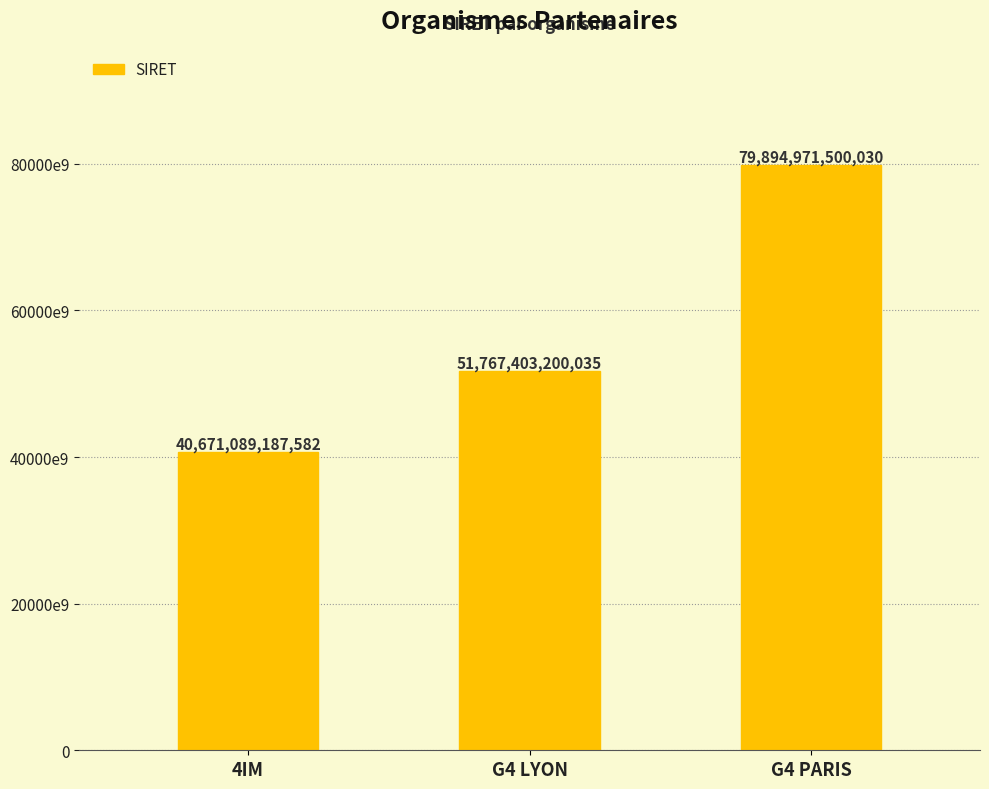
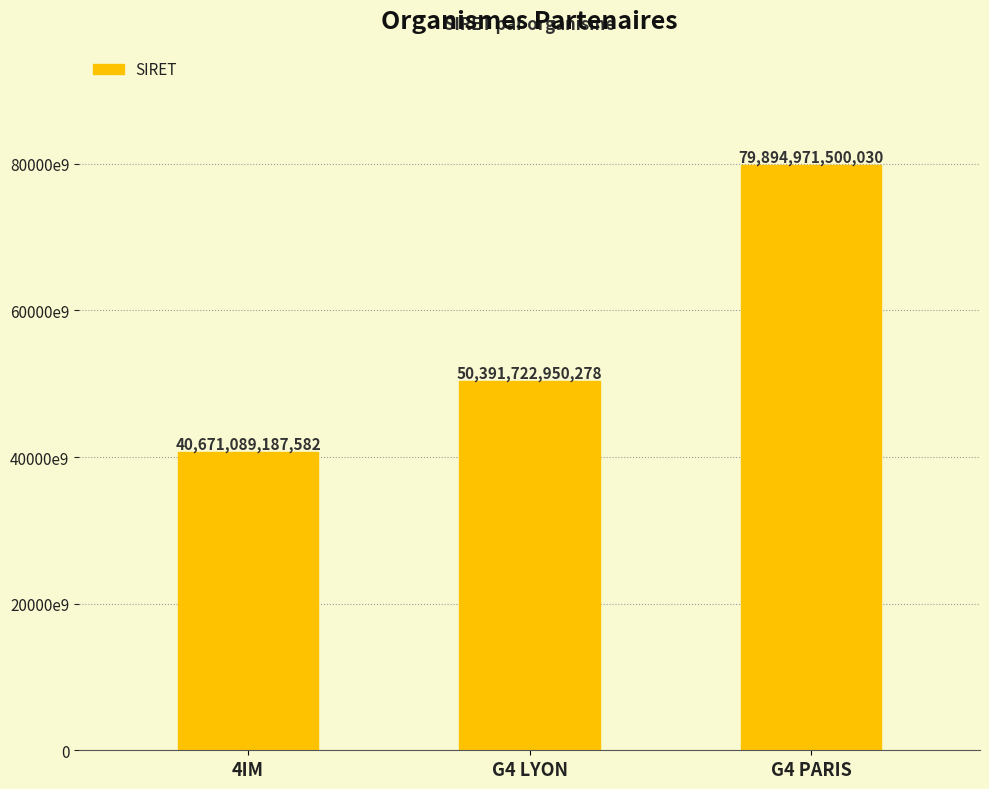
G4 LYON: 51,767,403,200,035 -> 50,391,722,950,278
